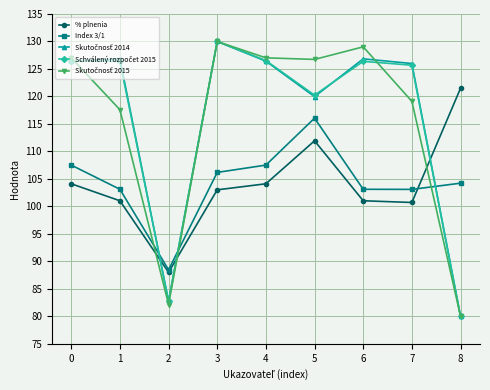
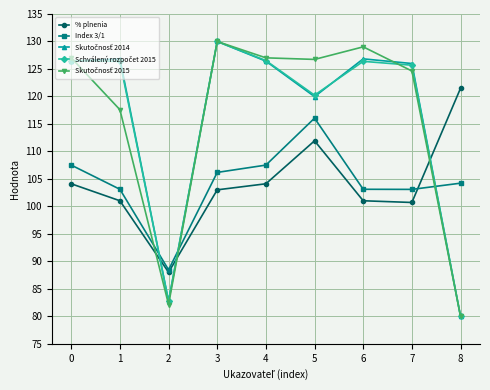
Skutočnosť 2015, 7: 119 -> 125
